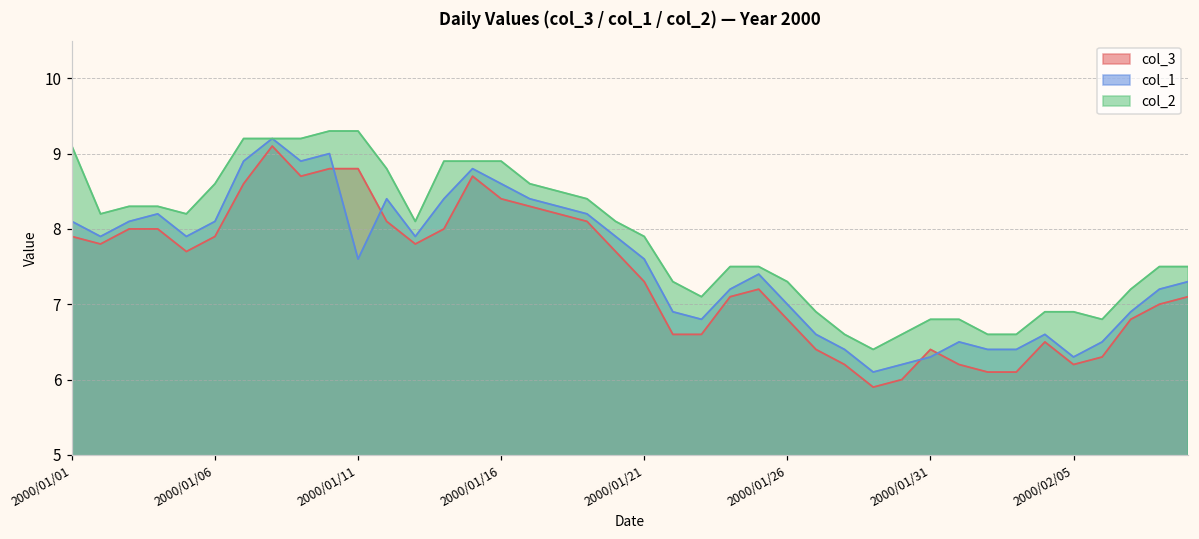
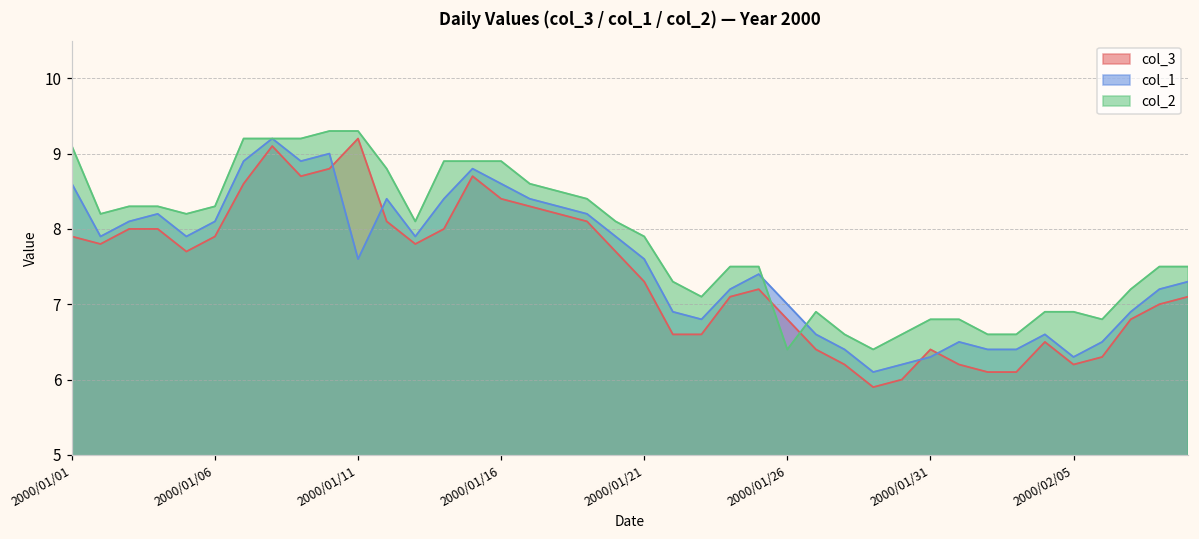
col_1, 2000/01/01: 8.1 -> 8.6
col_2, 2000/01/06: 8.6 -> 8.3
col_3, 2000/01/11: 8.8 -> 9.2
col_2, 2000/01/26: 7.3 -> 6.4
